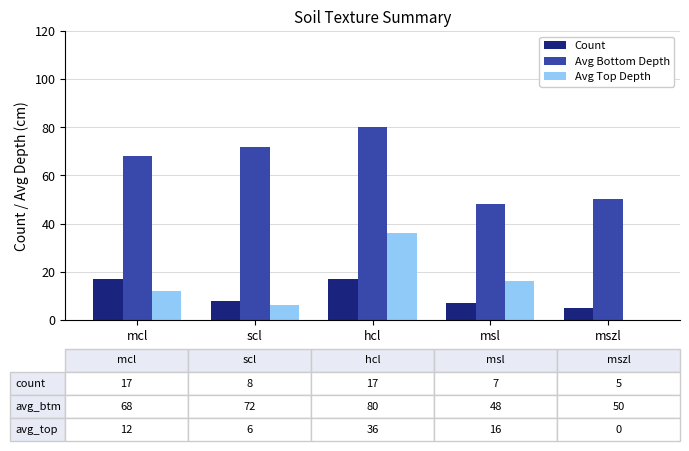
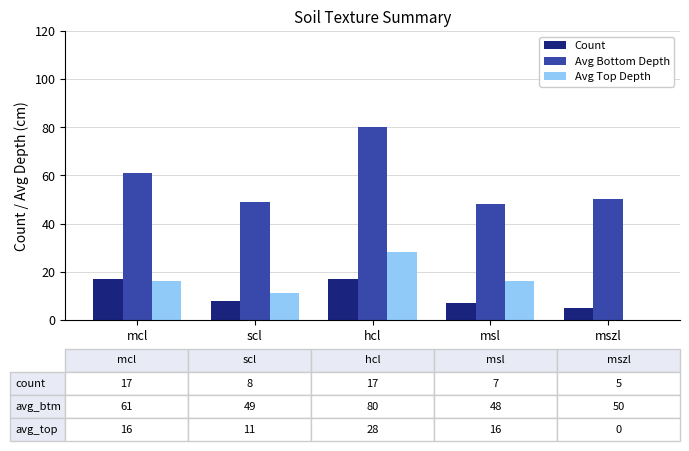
Avg Bottom Depth, mcl: 68 -> 61
Avg Top Depth, mcl: 12 -> 16
Avg Bottom Depth, scl: 72 -> 49
Avg Top Depth, scl: 6 -> 11
Avg Top Depth, hcl: 36 -> 28
